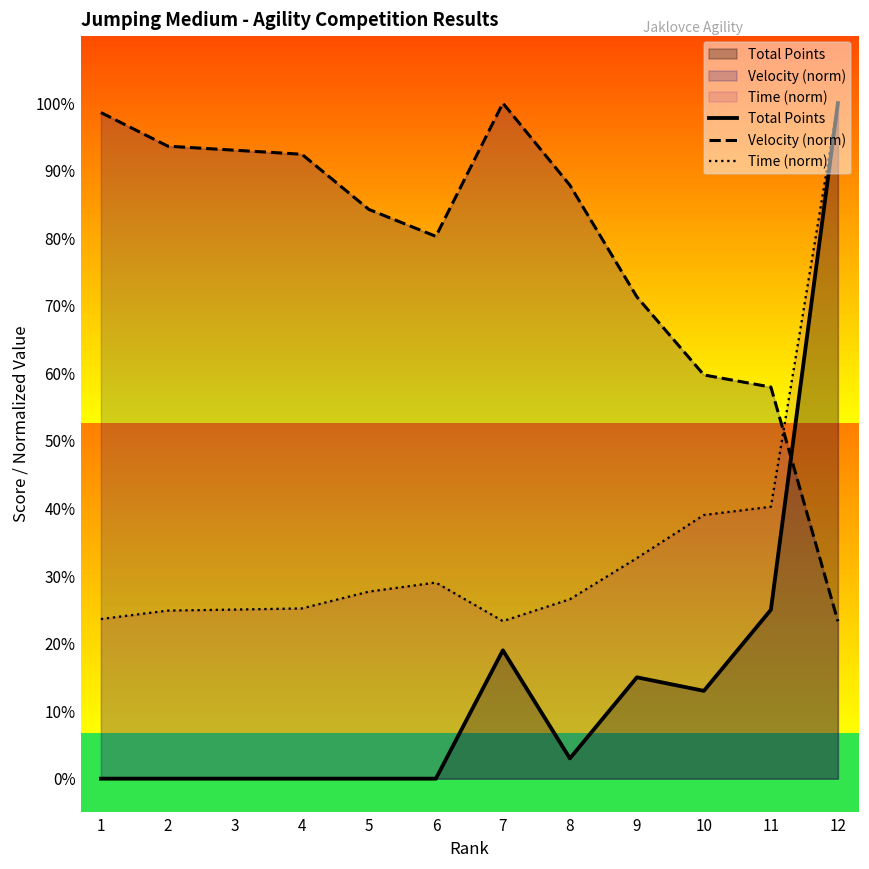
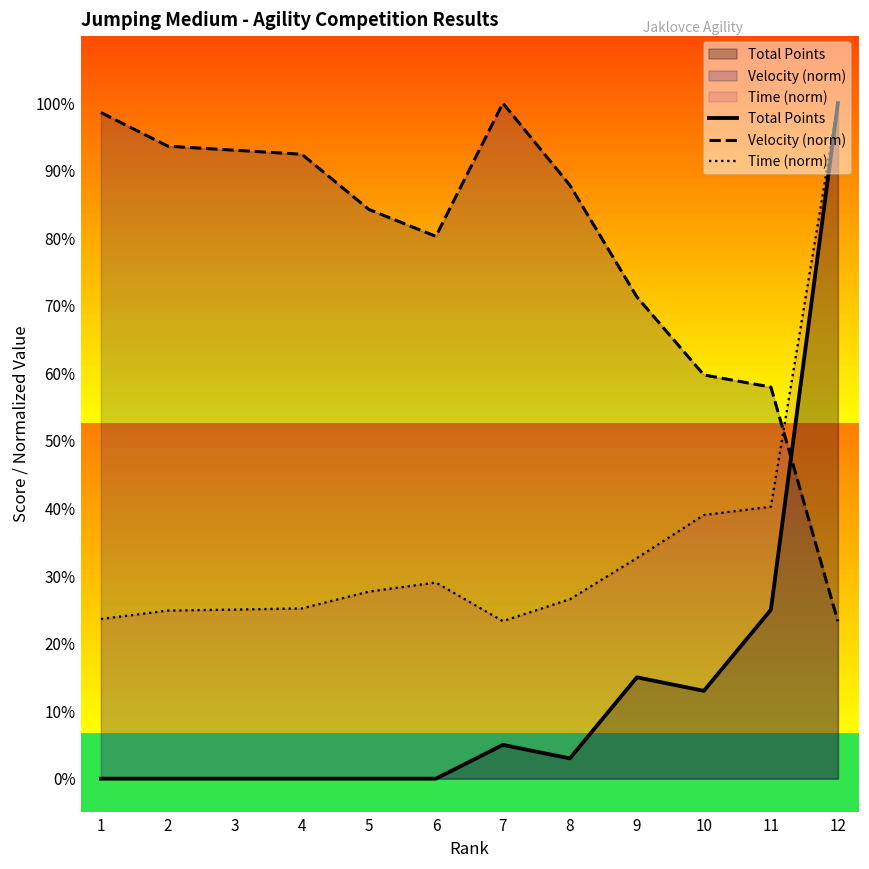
Total Points, 7: 19% -> 5%
